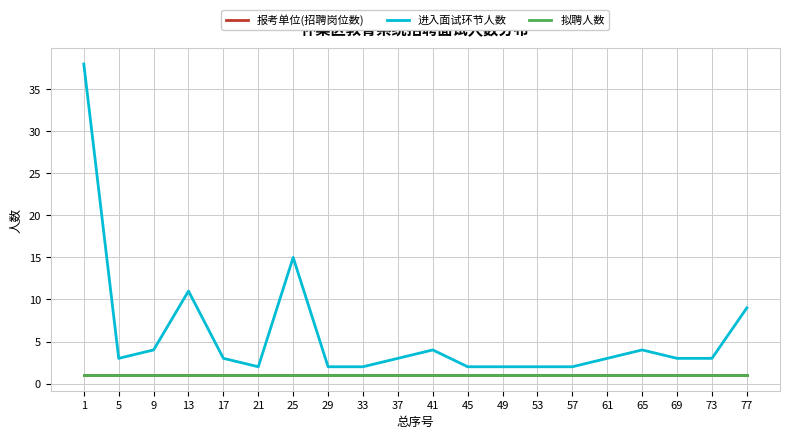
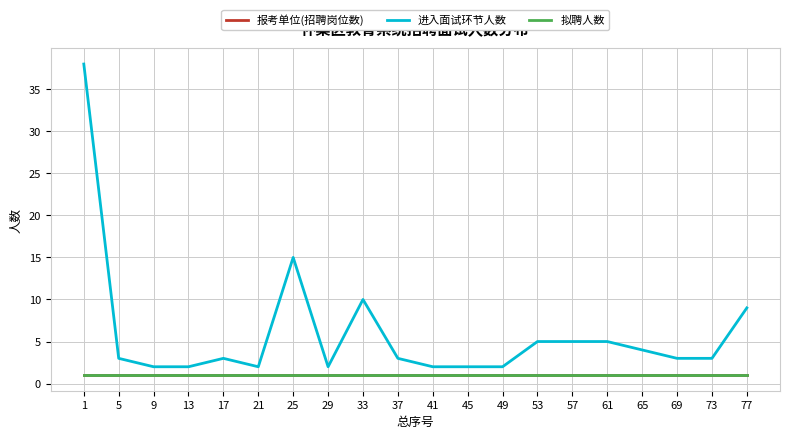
进入面试环节人数, 9: 4 -> 2
进入面试环节人数, 13: 11 -> 2
进入面试环节人数, 33: 2 -> 10
进入面试环节人数, 41: 4 -> 2
进入面试环节人数, 53: 2 -> 5
进入面试环节人数, 57: 2 -> 5
进入面试环节人数, 61: 3 -> 5
